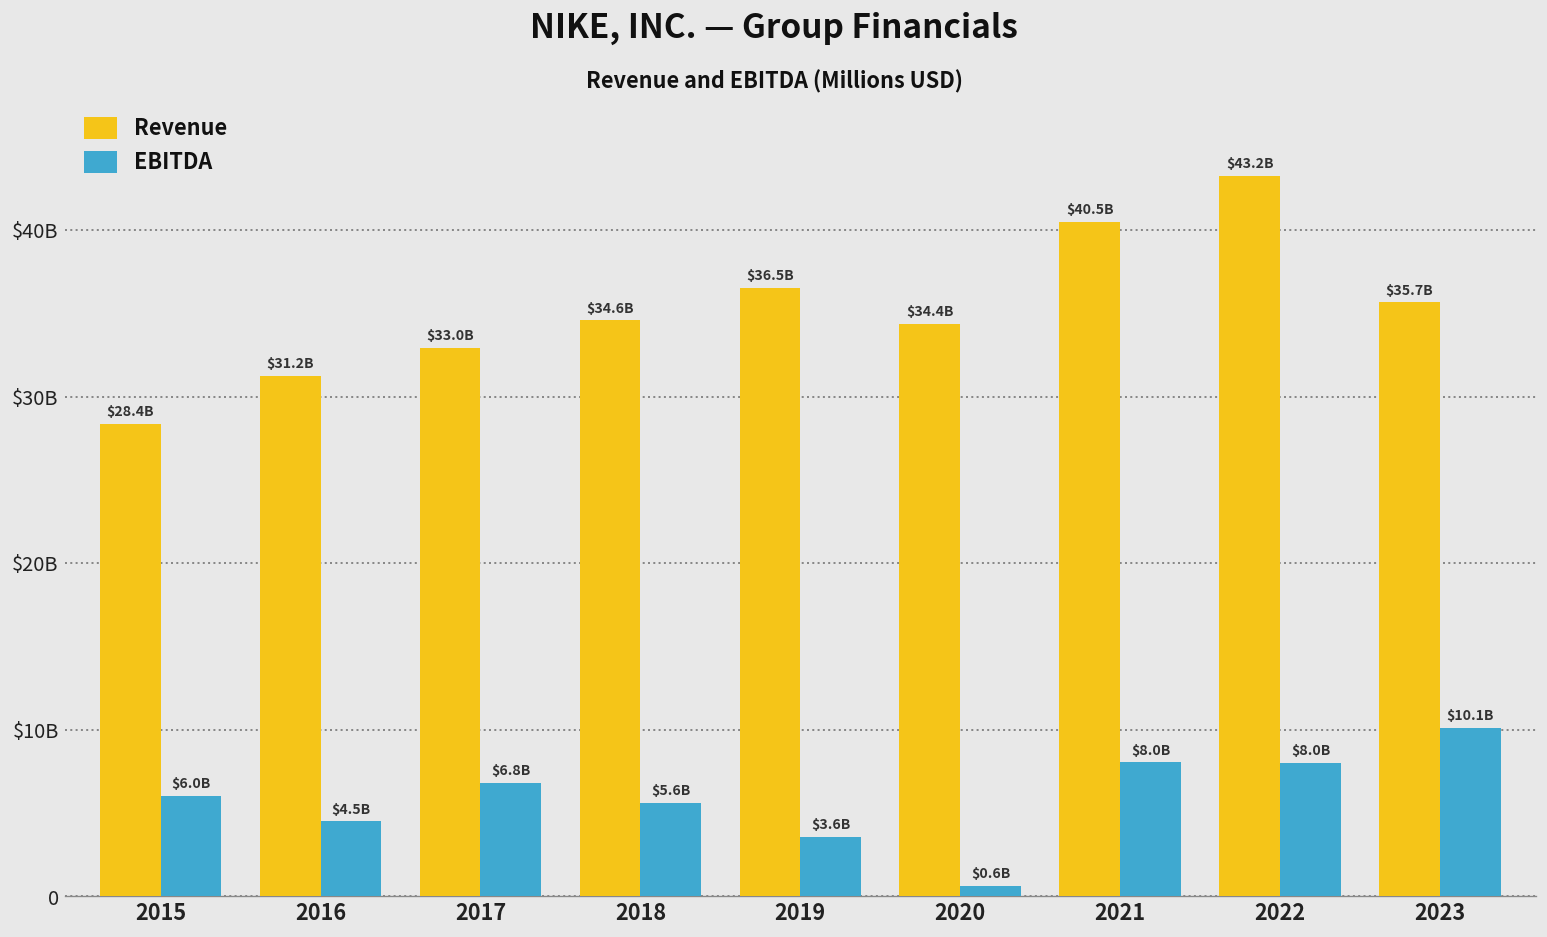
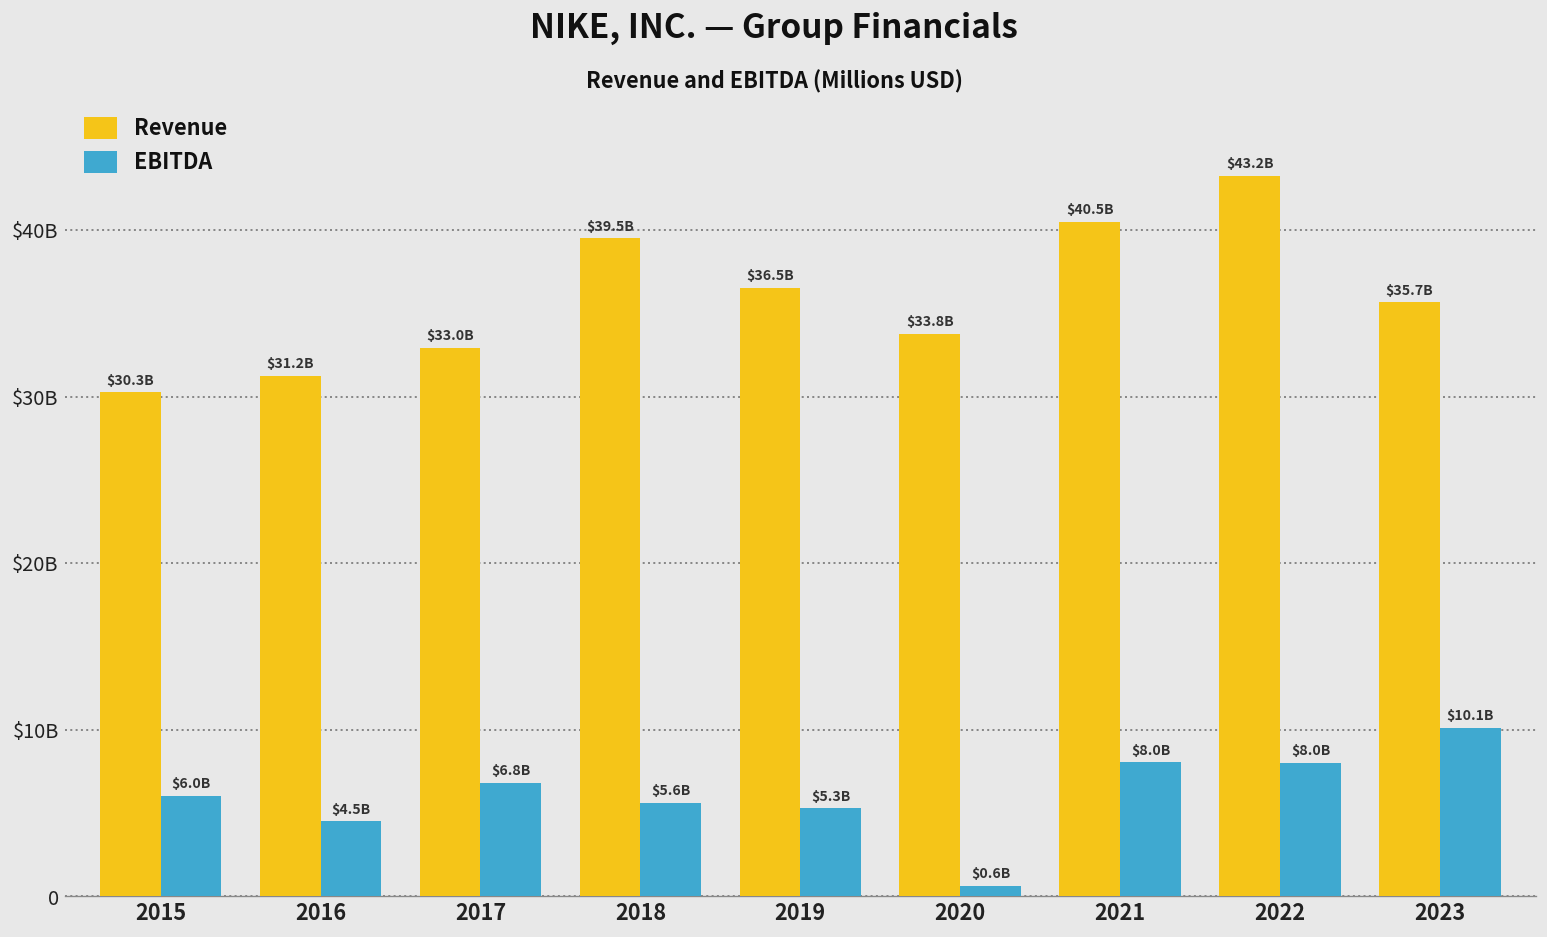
Revenue, 2015: $28.4B -> $30.3B
Revenue, 2018: $34.6B -> $39.5B
EBITDA, 2019: $3.6B -> $5.3B
Revenue, 2020: $34.4B -> $33.8B
